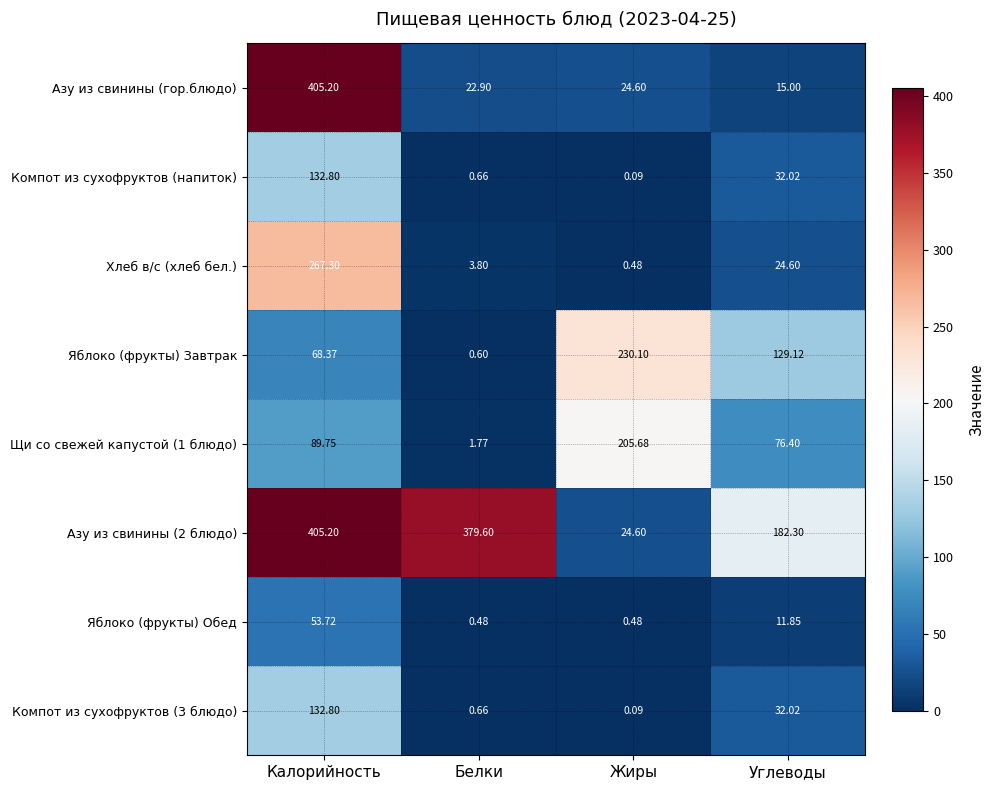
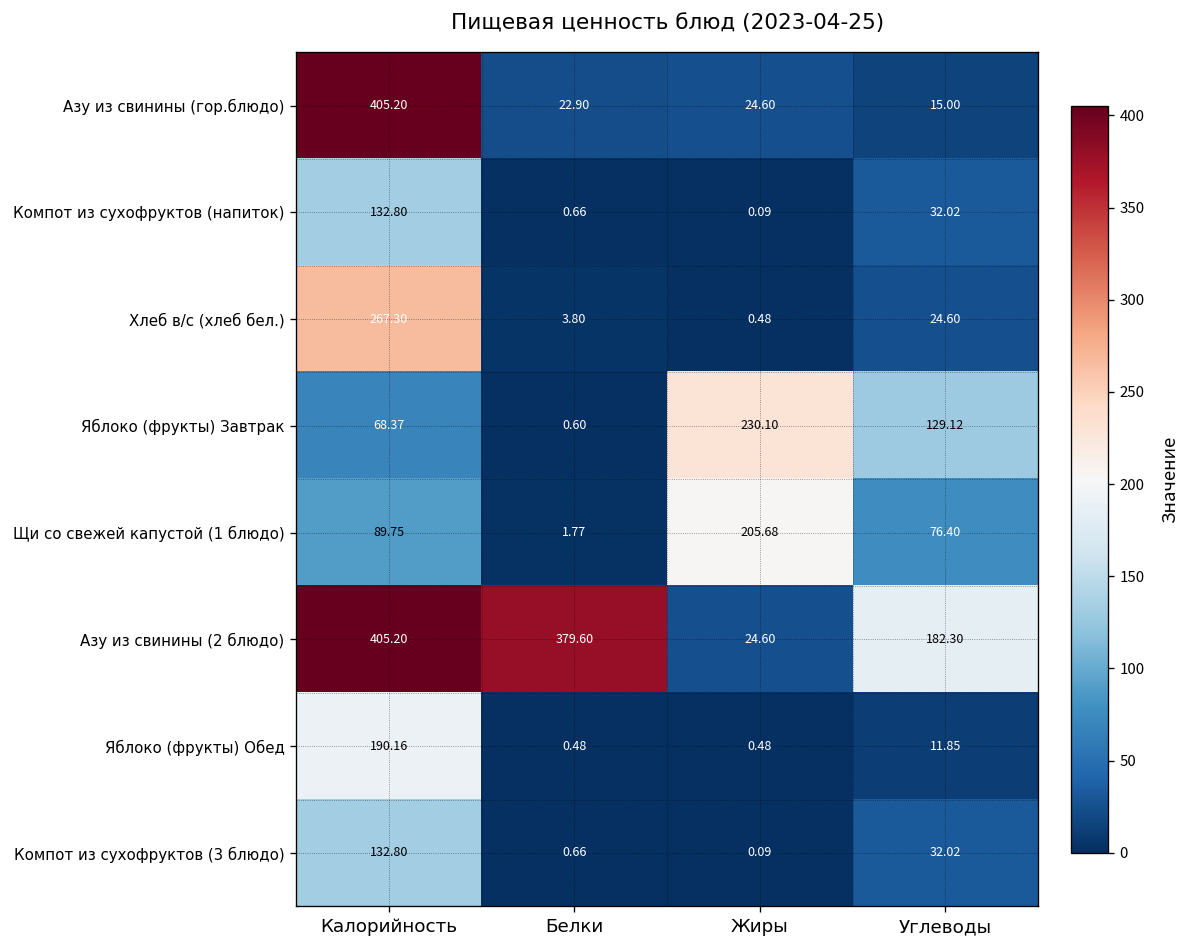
Яблоко (фрукты) Обед, Калорийность: 53.72 -> 190.16
